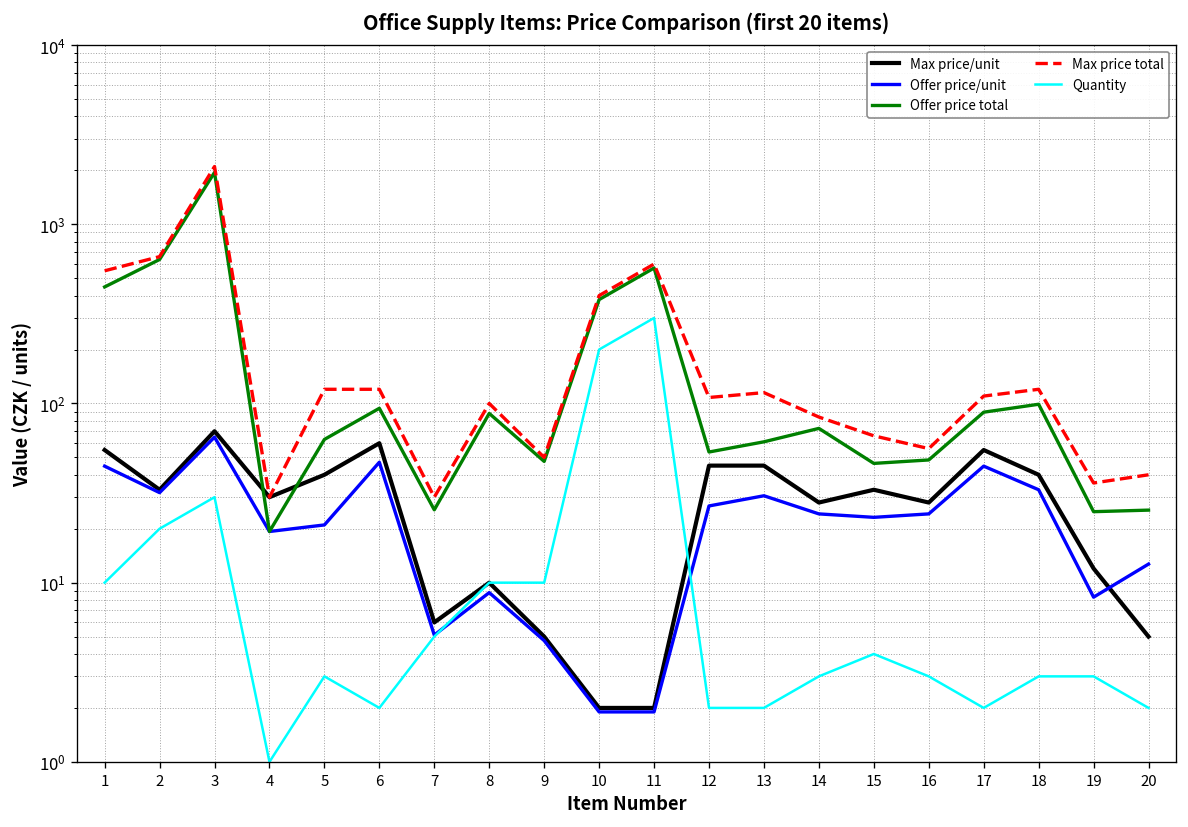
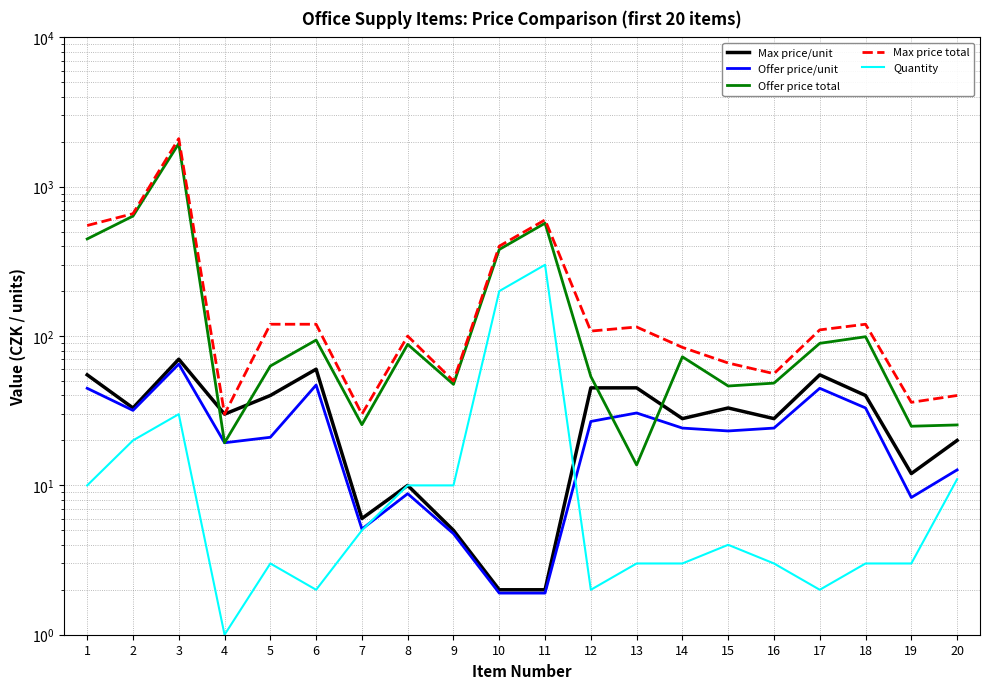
Offer price total, 13: 61 -> 14
Quantity, 13: 2 -> 3
Max price/unit, 20: 5 -> 20
Quantity, 20: 2 -> 11
